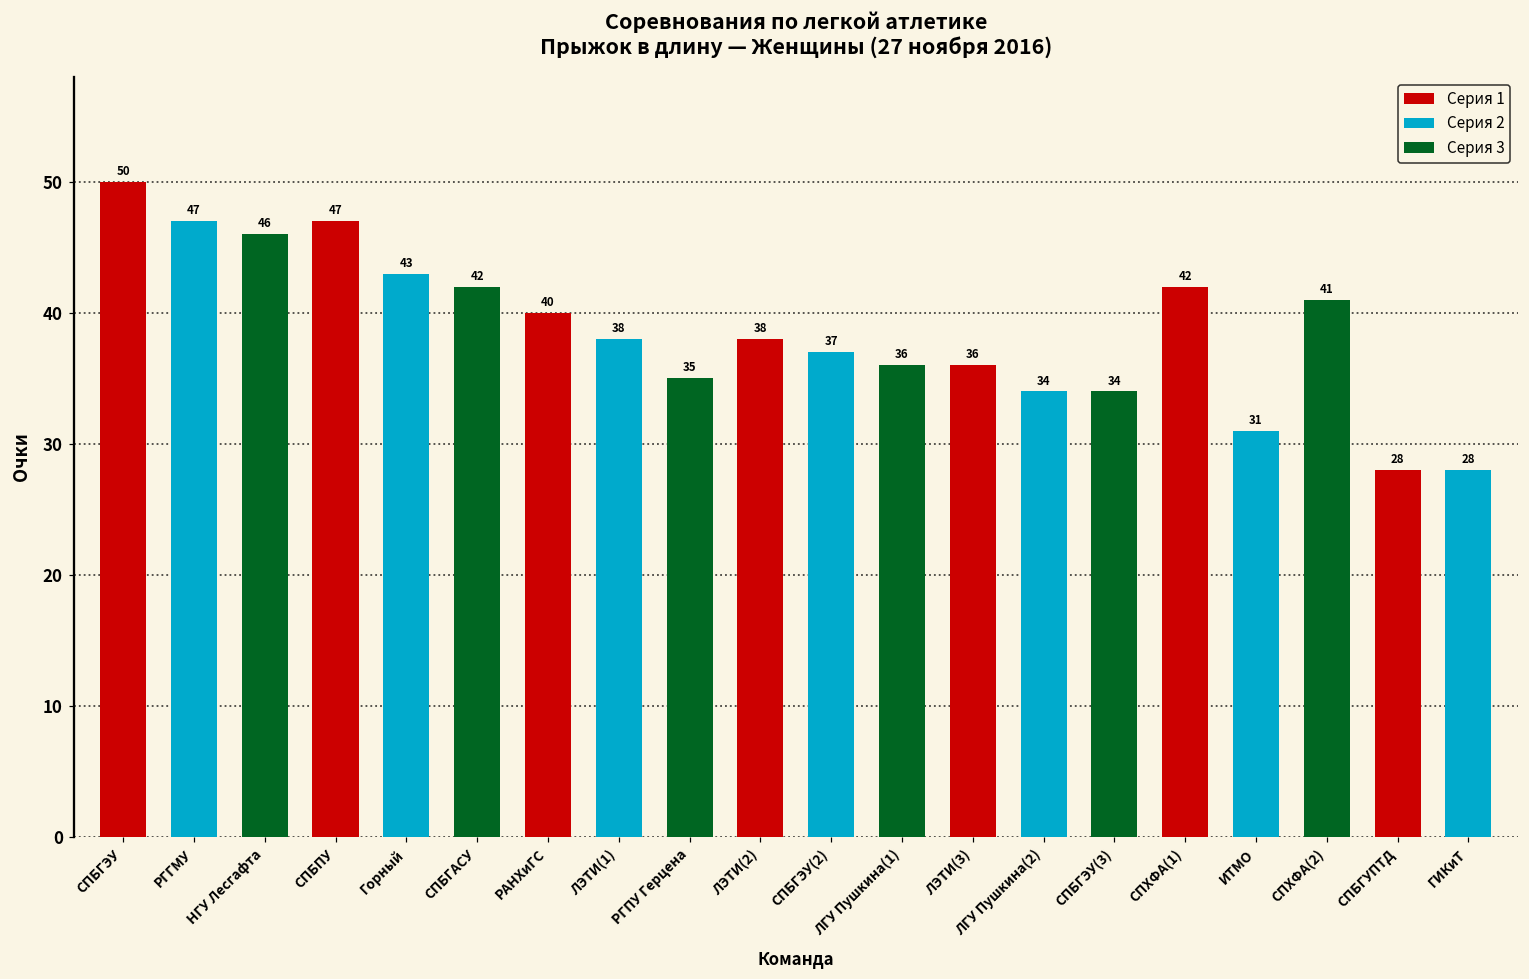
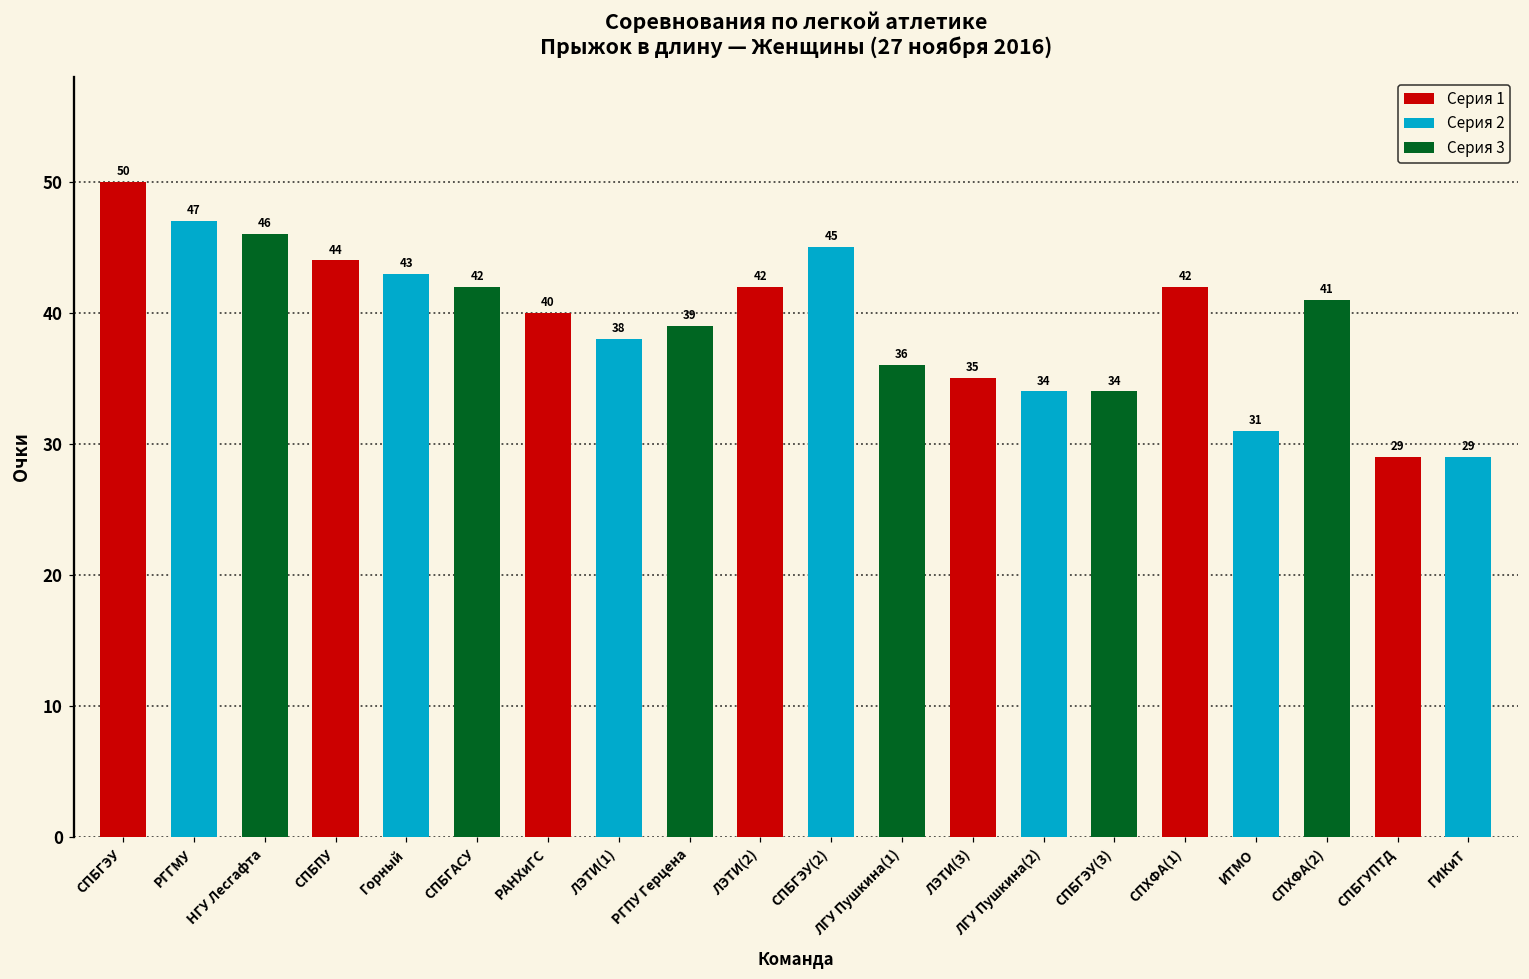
СПБПУ: 47 -> 44
РГПУ Герцена: 35 -> 39
ЛЭТИ(2): 38 -> 42
СПБГЭУ(2): 37 -> 45
ЛЭТИ(3): 36 -> 35
СПБГУПТД: 28 -> 29
ГИКиТ: 28 -> 29
